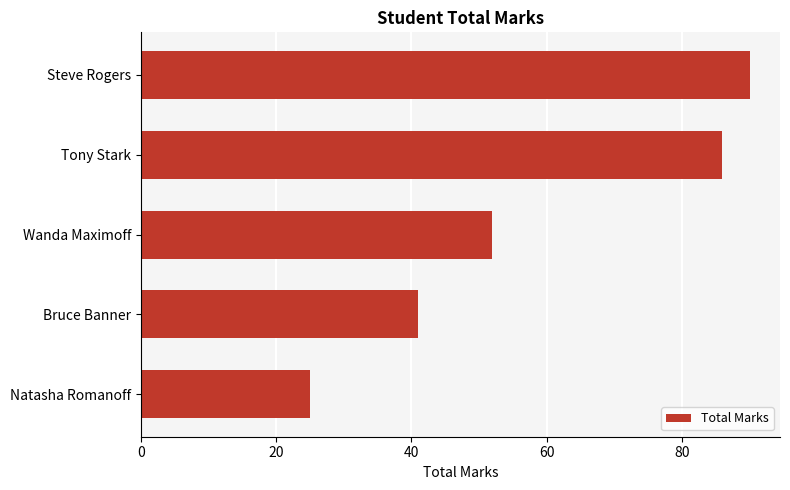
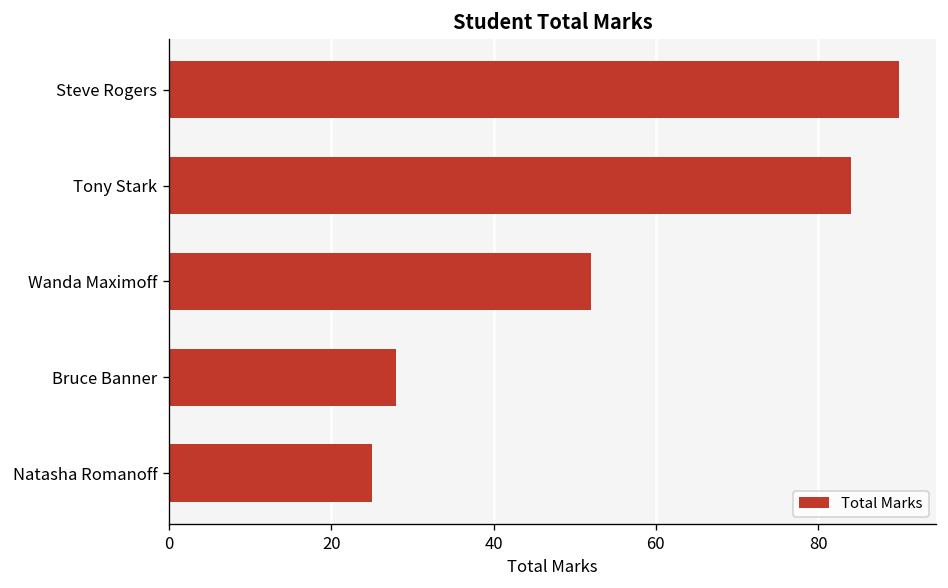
Tony Stark: 86 -> 84
Bruce Banner: 41 -> 28
